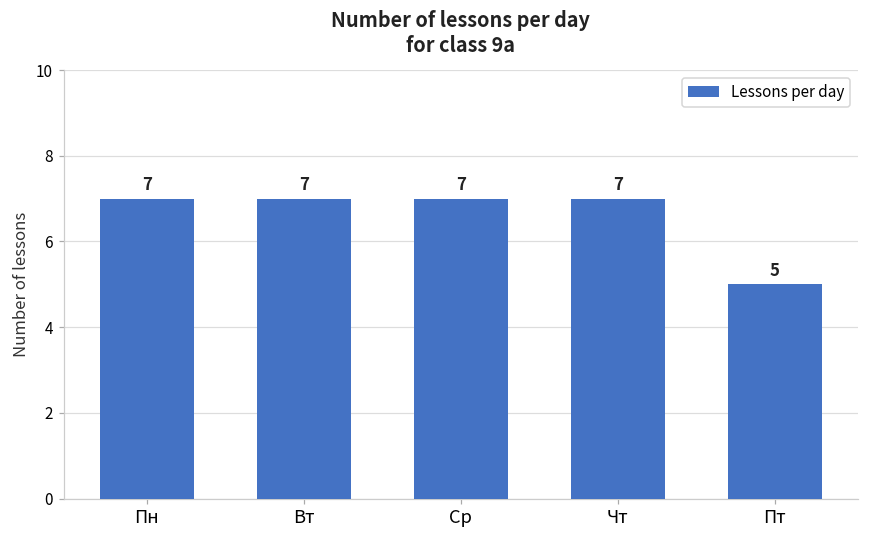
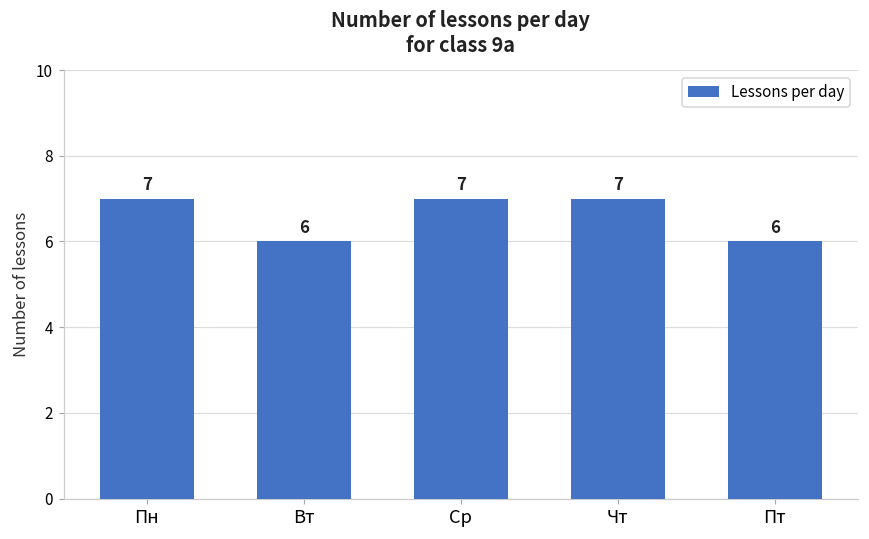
Вт: 7 -> 6
Пт: 5 -> 6
